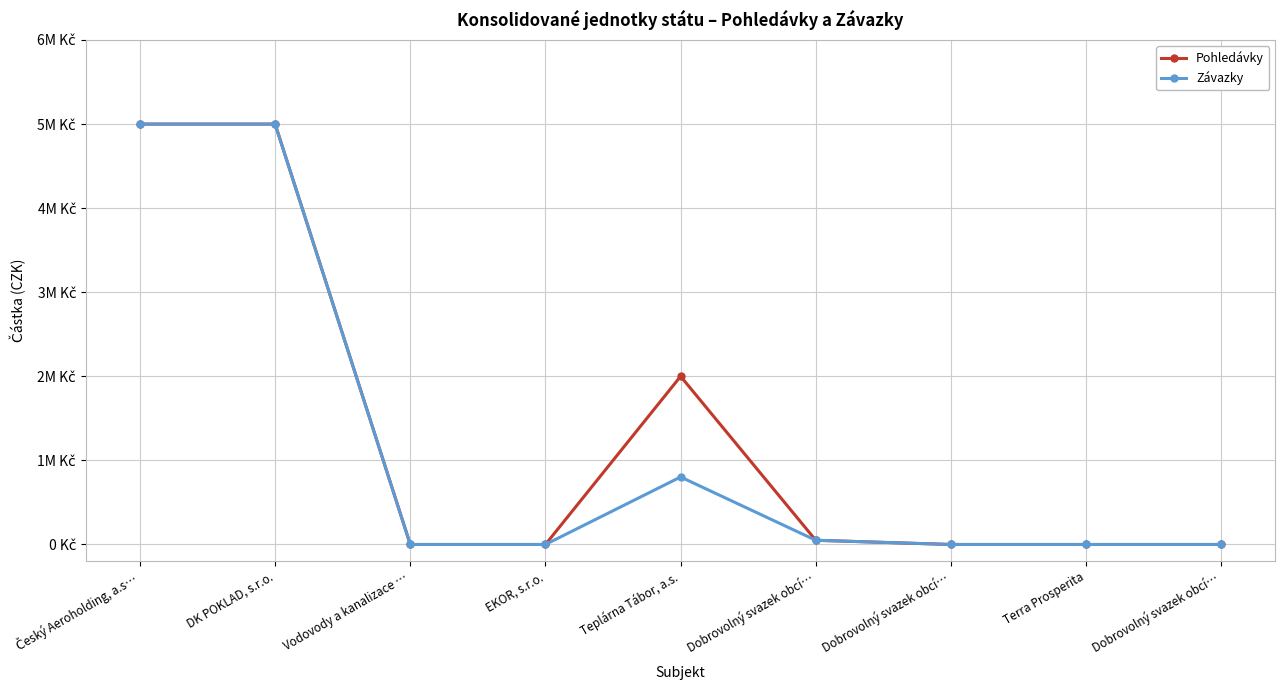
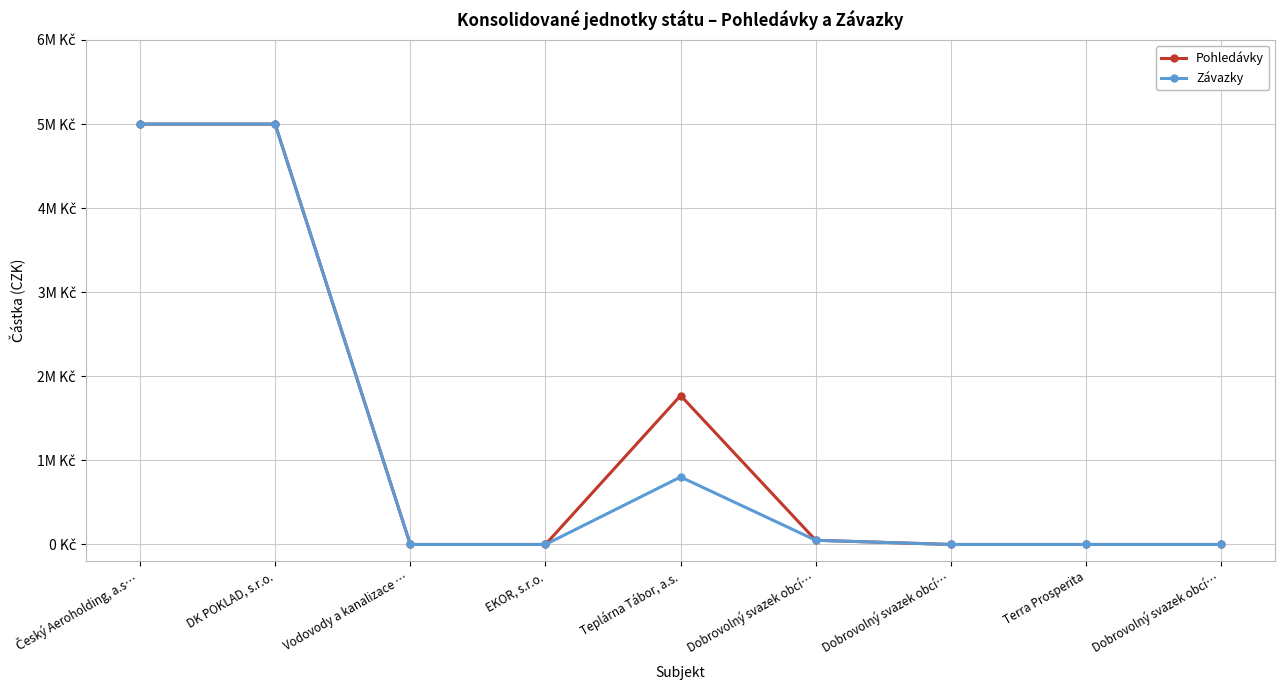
Pohledávky, Teplárna Tábor, a.s.: 2.0M Kč -> 1.8M Kč
